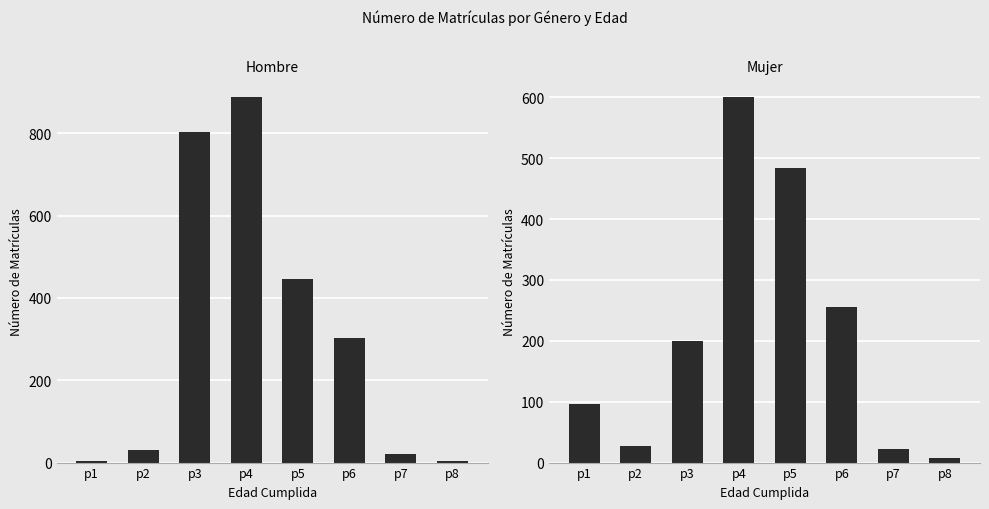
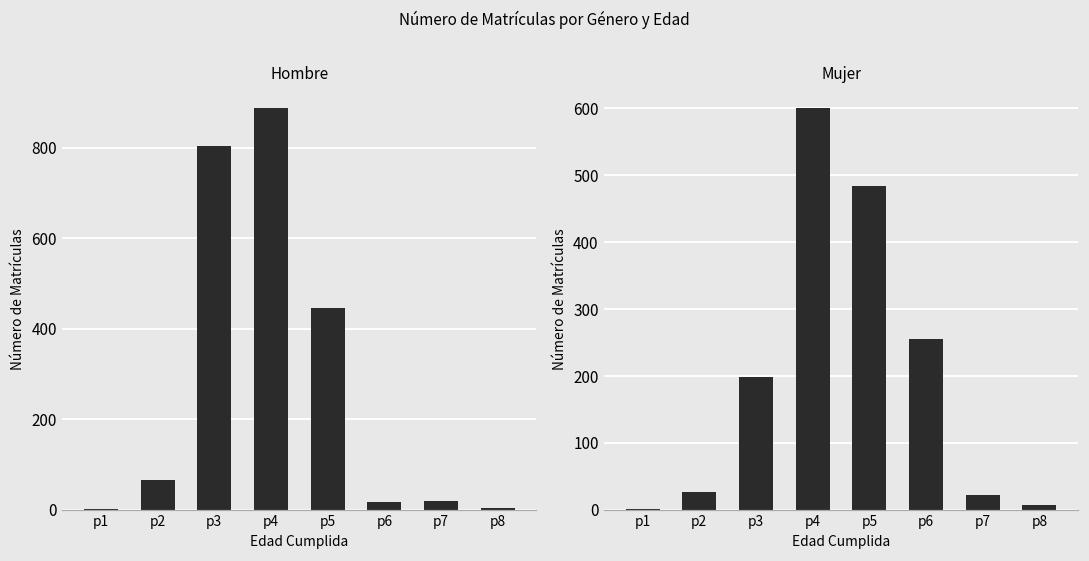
Hombre, p2: 30 -> 70
Hombre, p6: 300 -> 20
Mujer, p1: 100 -> 0
